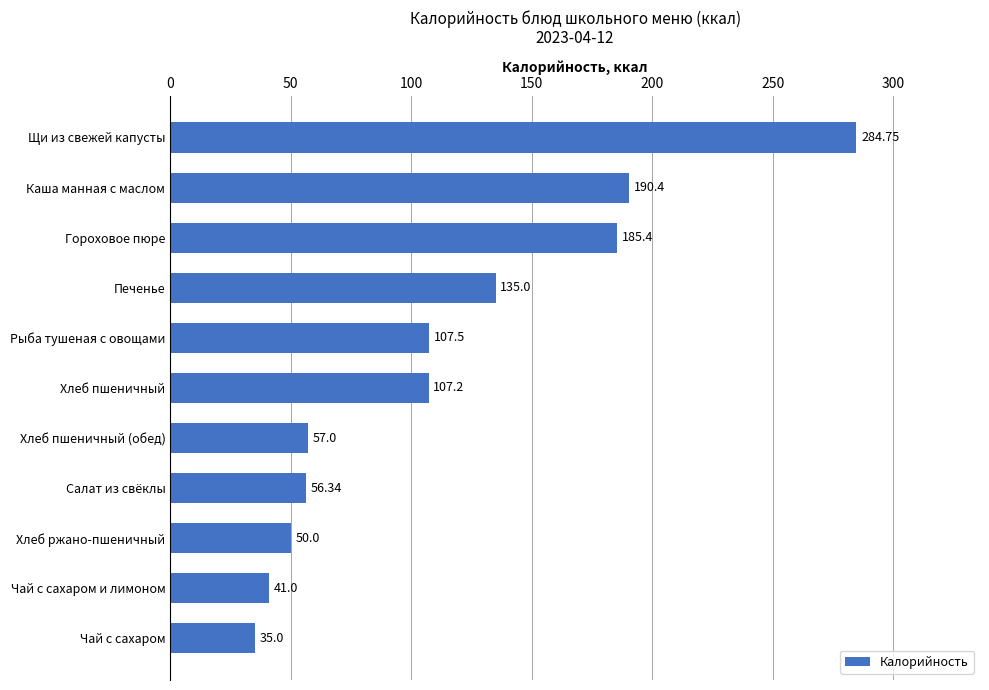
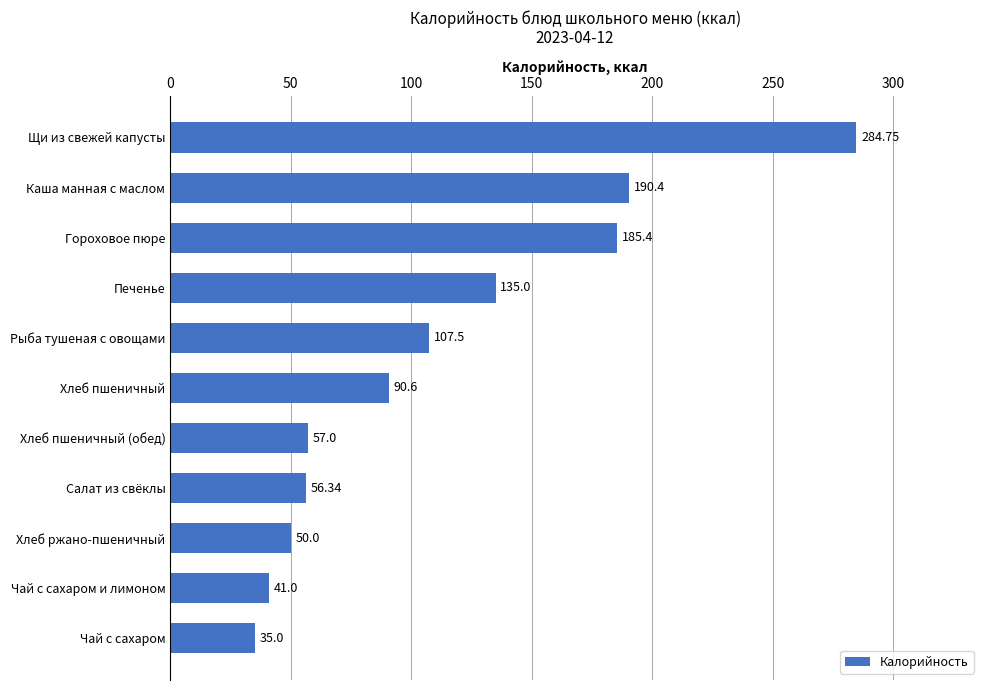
Хлеб пшеничный: 107.2 -> 90.6
